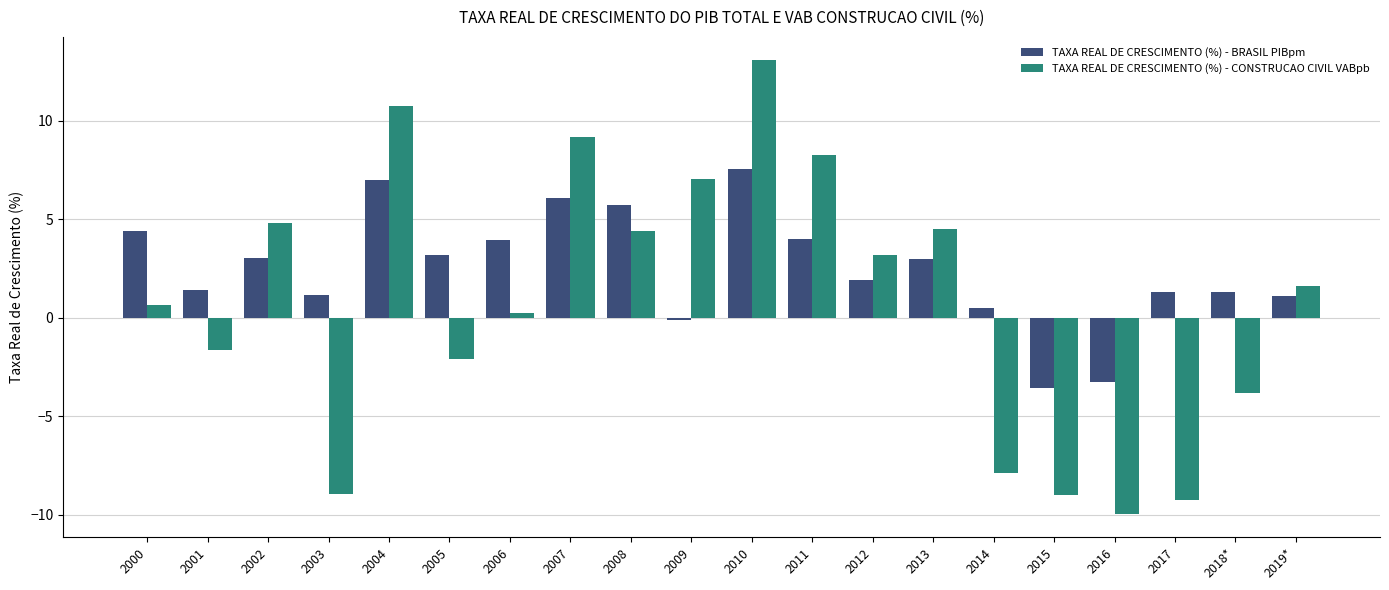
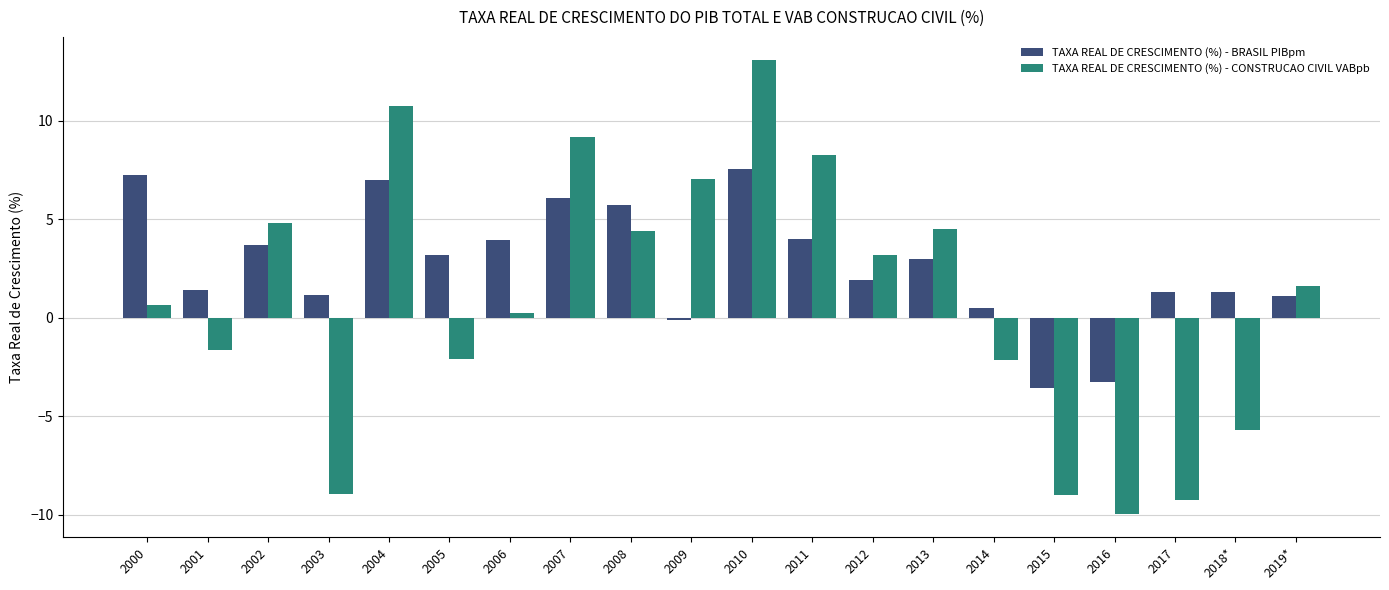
TAXA REAL DE CRESCIMENTO (%) - BRASIL PIBpm, 2000: 4.4 -> 7.2
TAXA REAL DE CRESCIMENTO (%) - BRASIL PIBpm, 2002: 3.1 -> 3.7
TAXA REAL DE CRESCIMENTO (%) - CONSTRUCAO CIVIL VABpb, 2014: -7.9 -> -2.1
TAXA REAL DE CRESCIMENTO (%) - CONSTRUCAO CIVIL VABpb, 2018*: -3.8 -> -5.7
